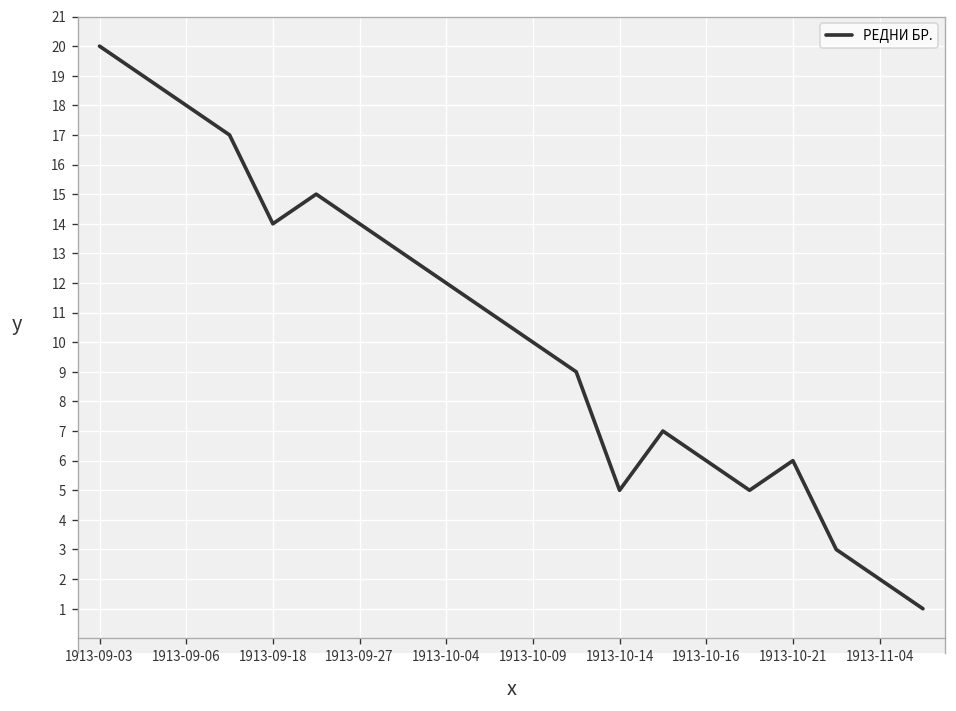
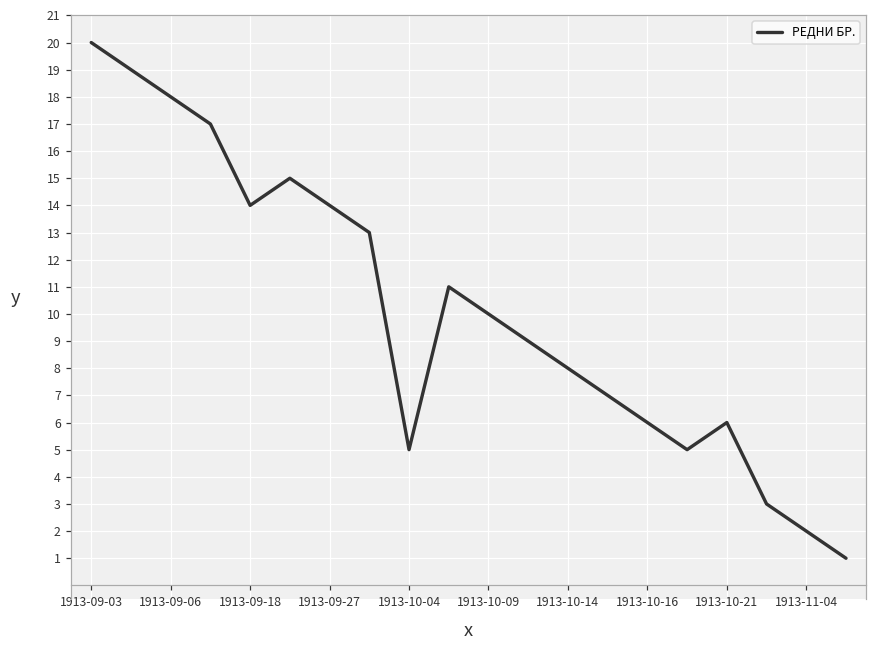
1913-10-04: 12.0 -> 5.0
1913-10-14: 5.0 -> 8.0
